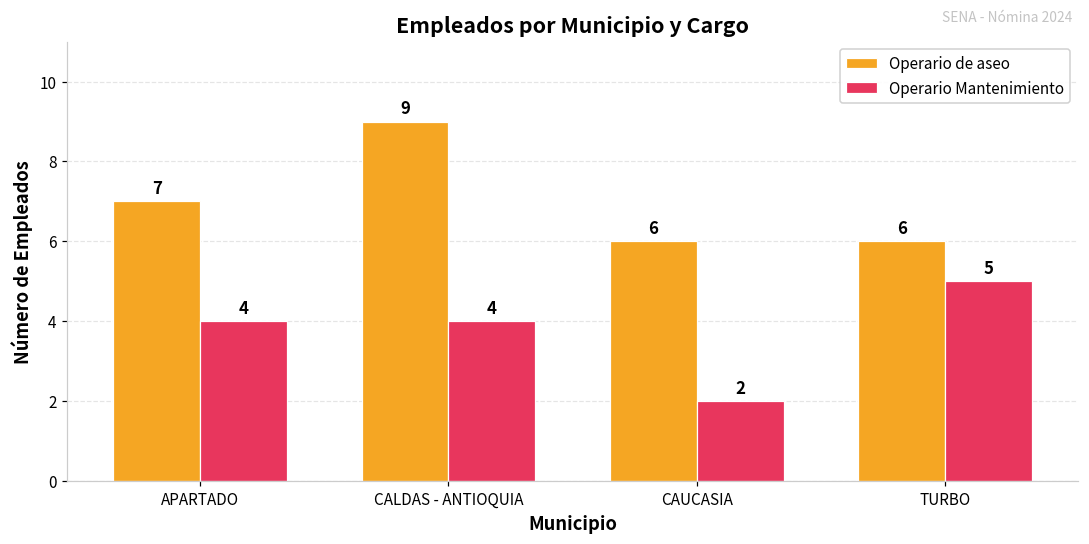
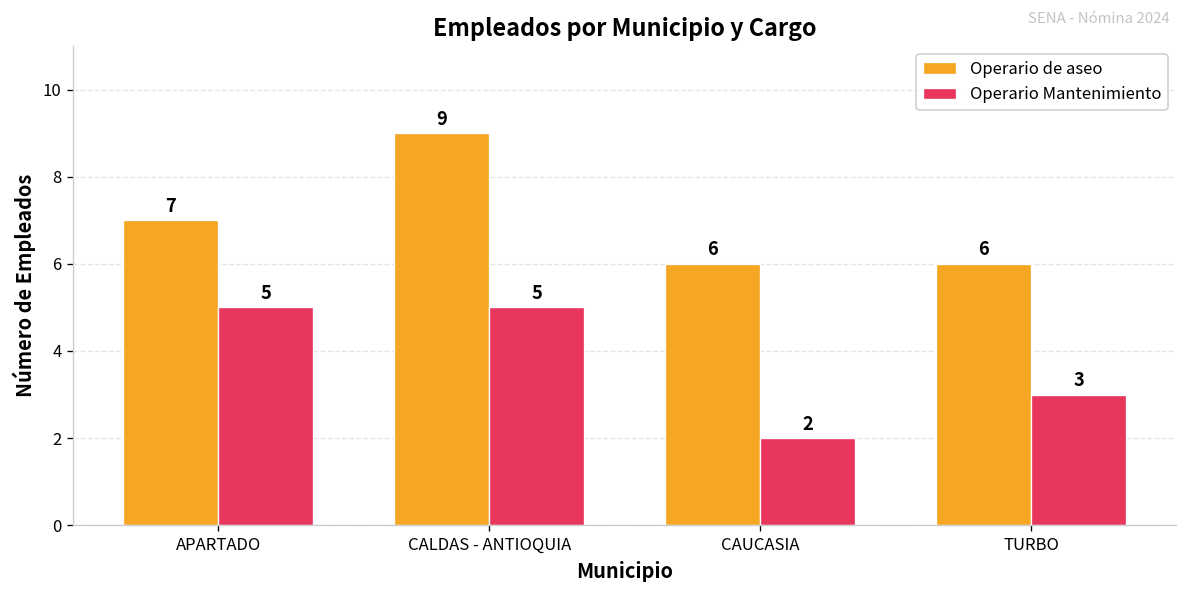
Operario Mantenimiento, APARTADO: 4 -> 5
Operario Mantenimiento, CALDAS - ANTIOQUIA: 4 -> 5
Operario Mantenimiento, TURBO: 5 -> 3
